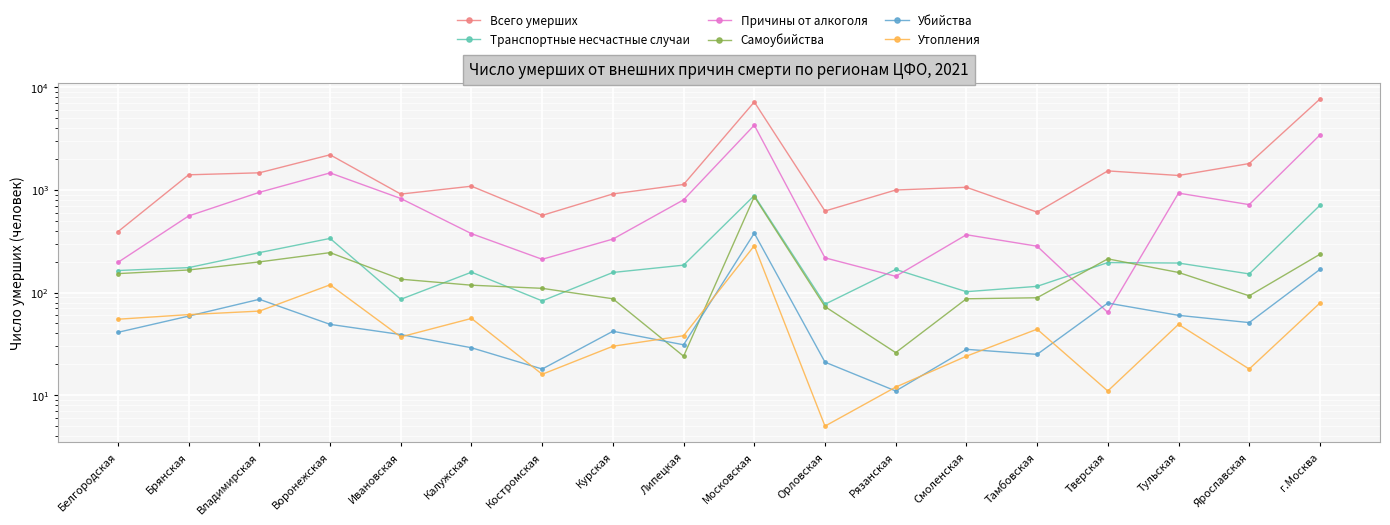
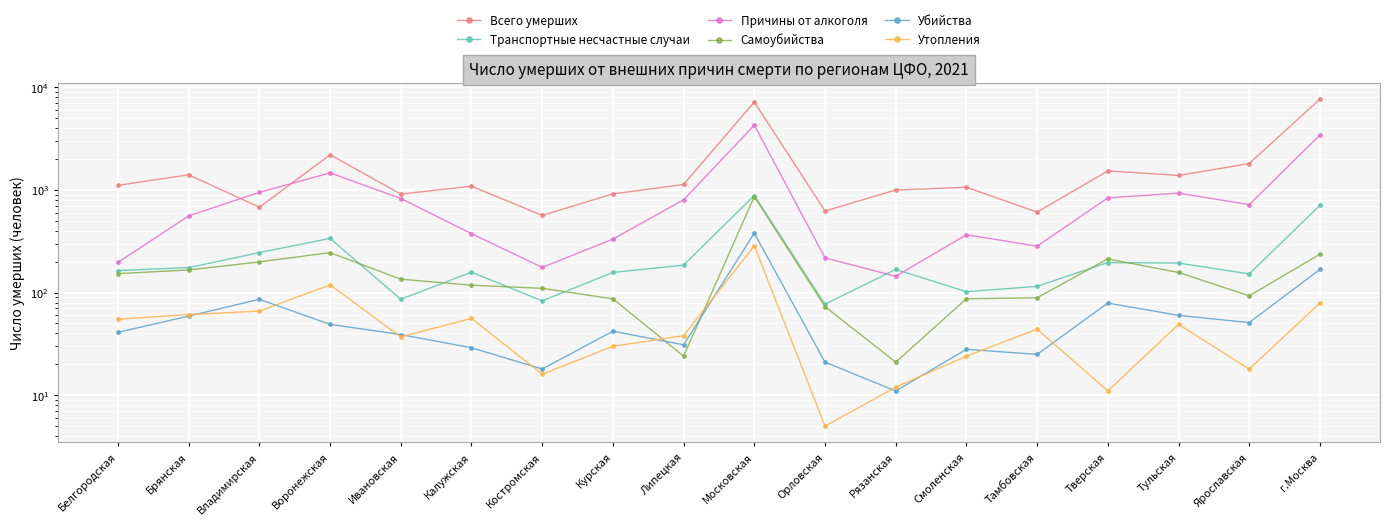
Всего умерших, Белгородская: 390 -> 1100
Всего умерших, Владимирская: 1500 -> 700
Причины от алкоголя, Костромская: 210 -> 180
Самоубийства, Рязанская: 26 -> 21
Причины от алкоголя, Тверская: 60 -> 800
